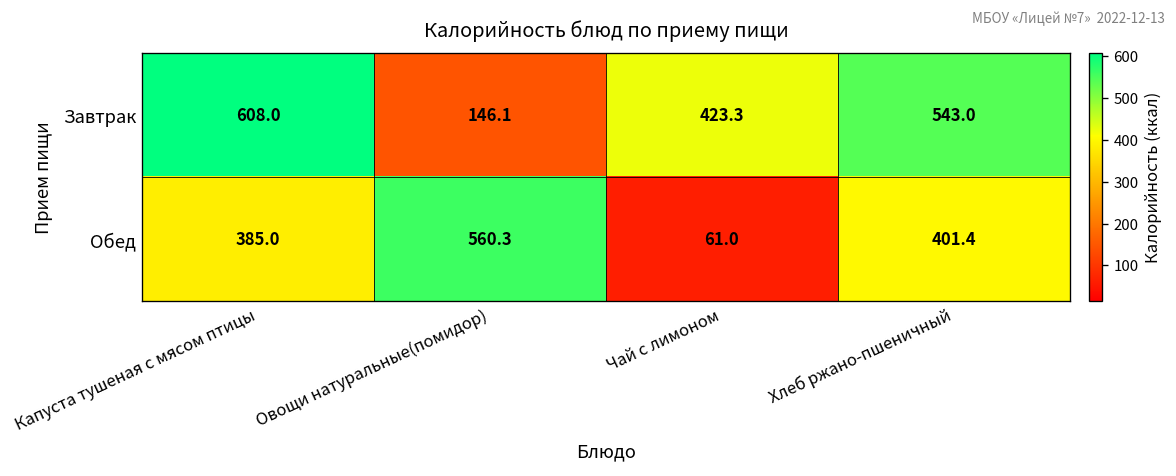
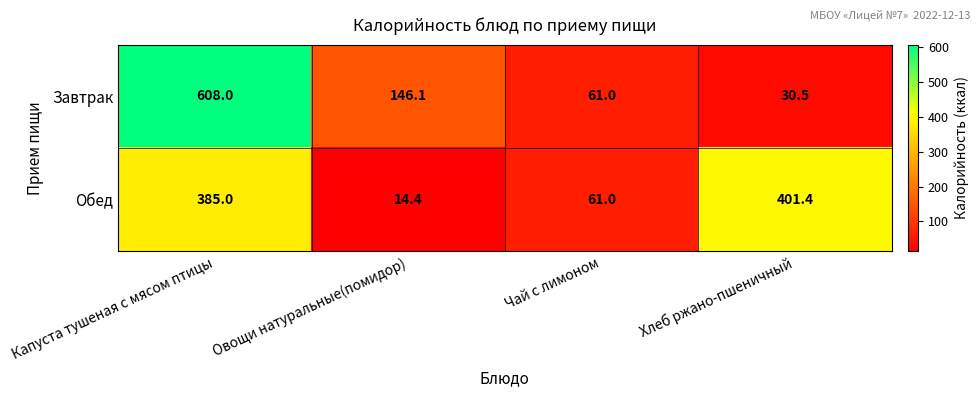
Завтрак, Чай с лимоном: 423.3 -> 61.0
Завтрак, Хлеб ржано-пшеничный: 543.0 -> 30.5
Обед, Овощи натуральные(помидор): 560.3 -> 14.4
